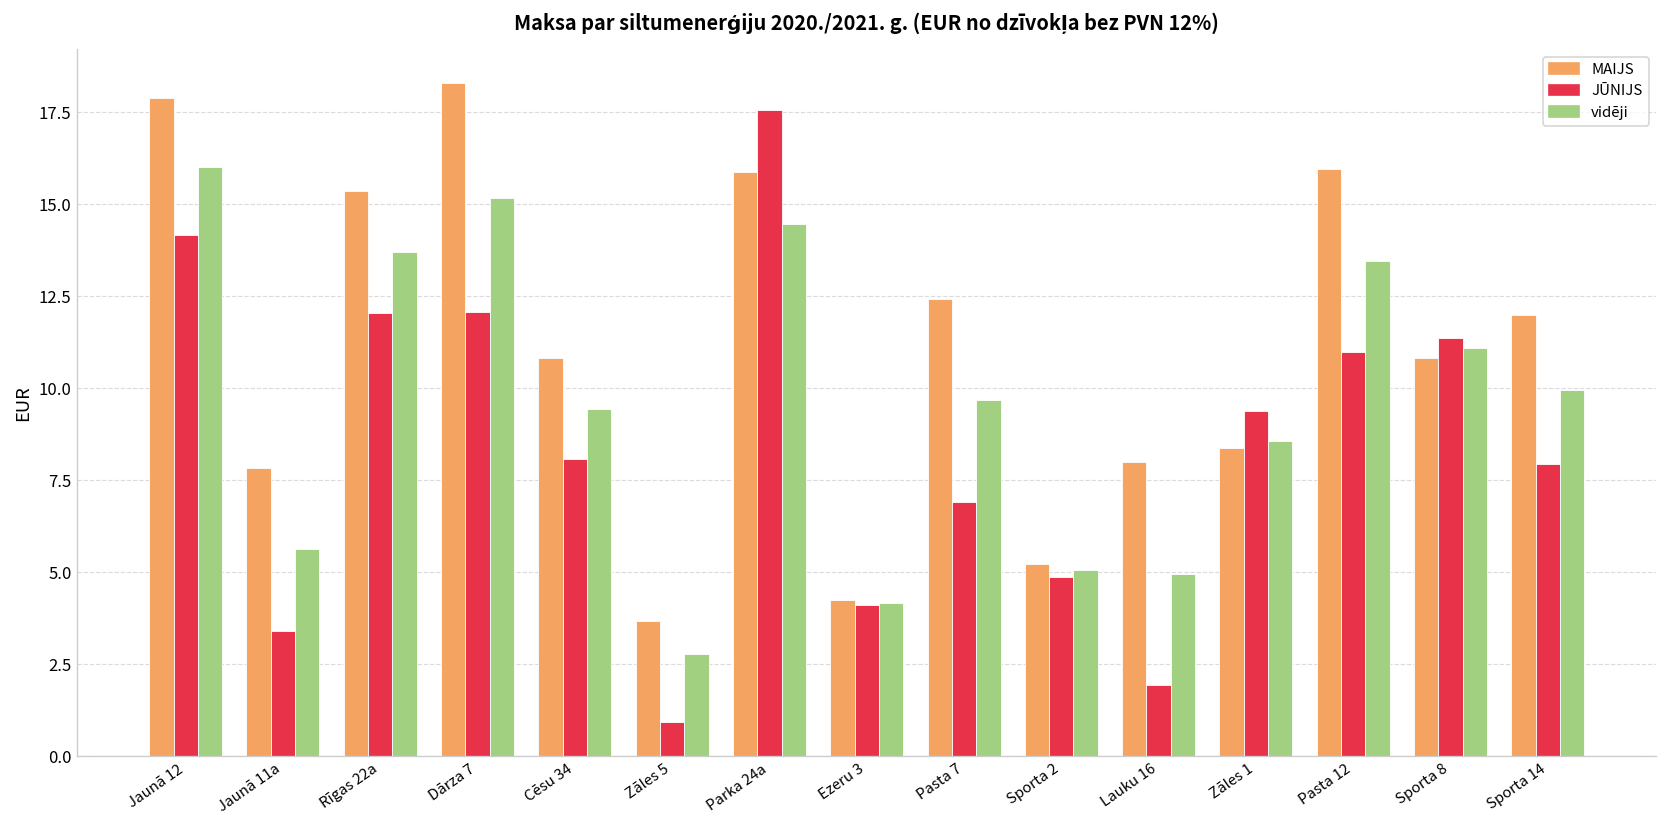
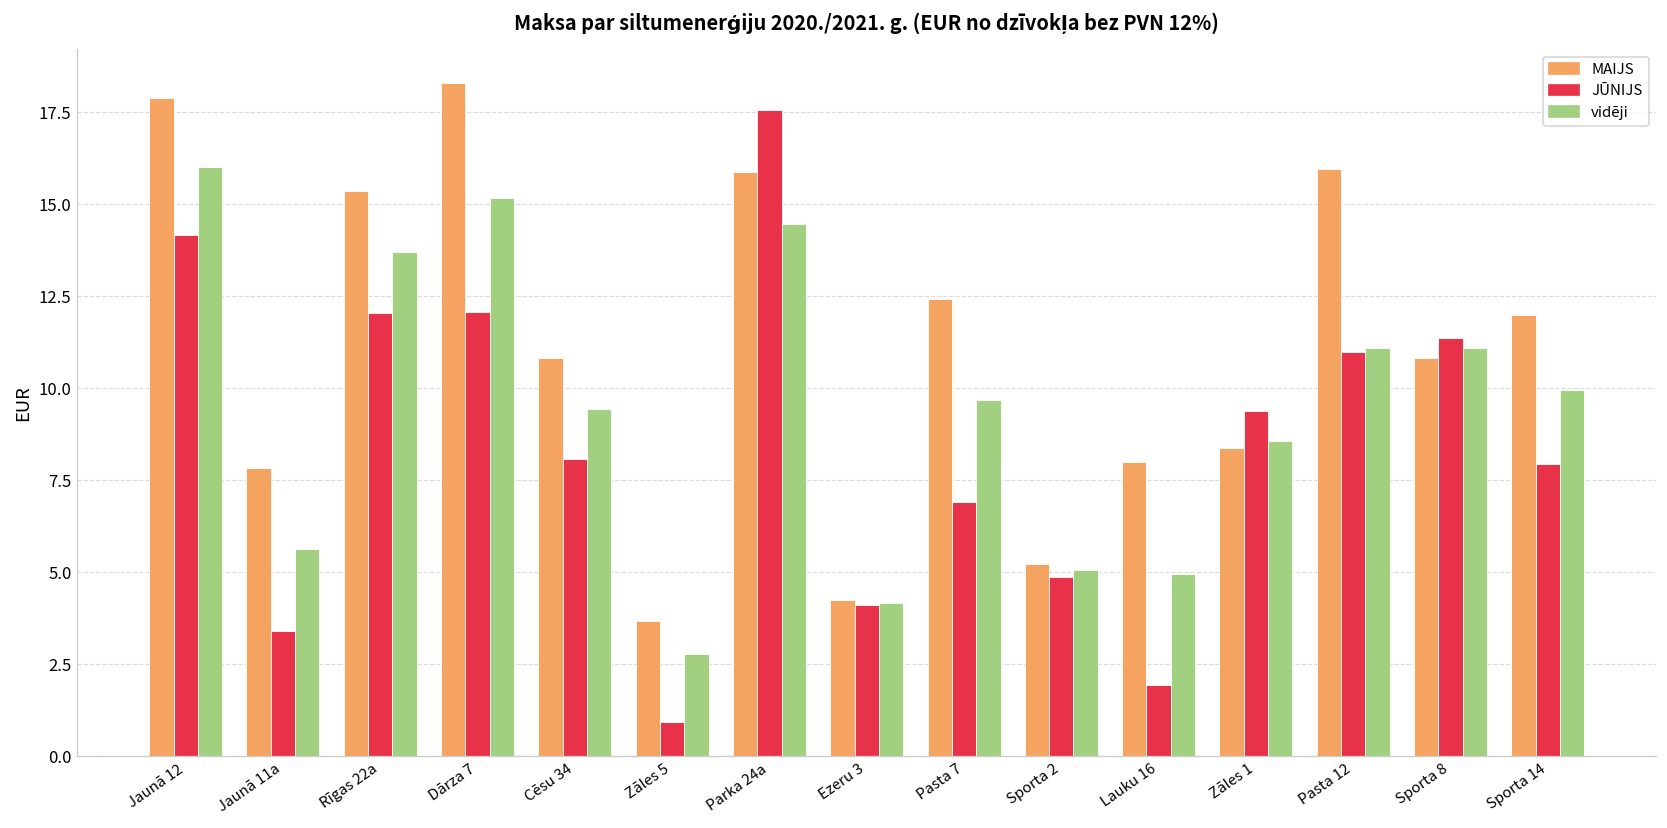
vidēji, Pasta 12: 13.5 -> 11.1
